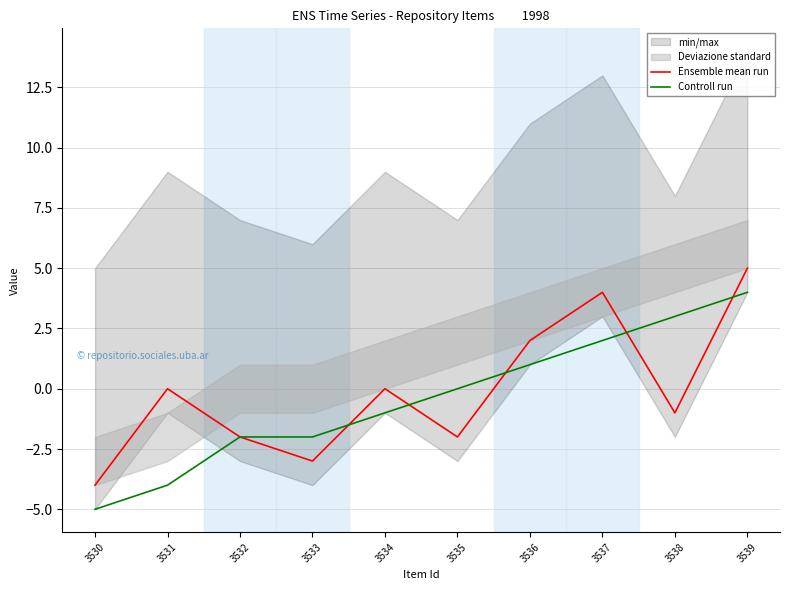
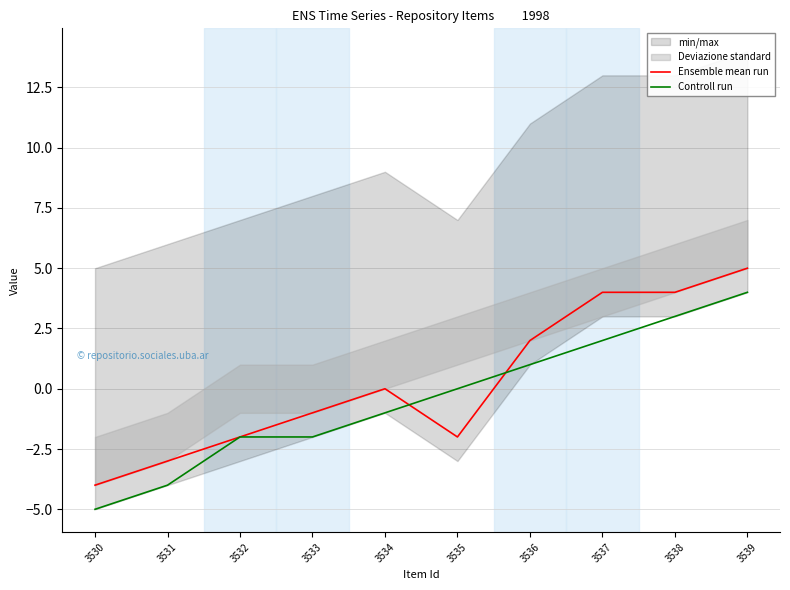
Ensemble mean run, 3531: 0.0 -> -3.0
Ensemble mean run, 3533: -3.0 -> -1.0
Ensemble mean run, 3538: -1.0 -> 4.0
